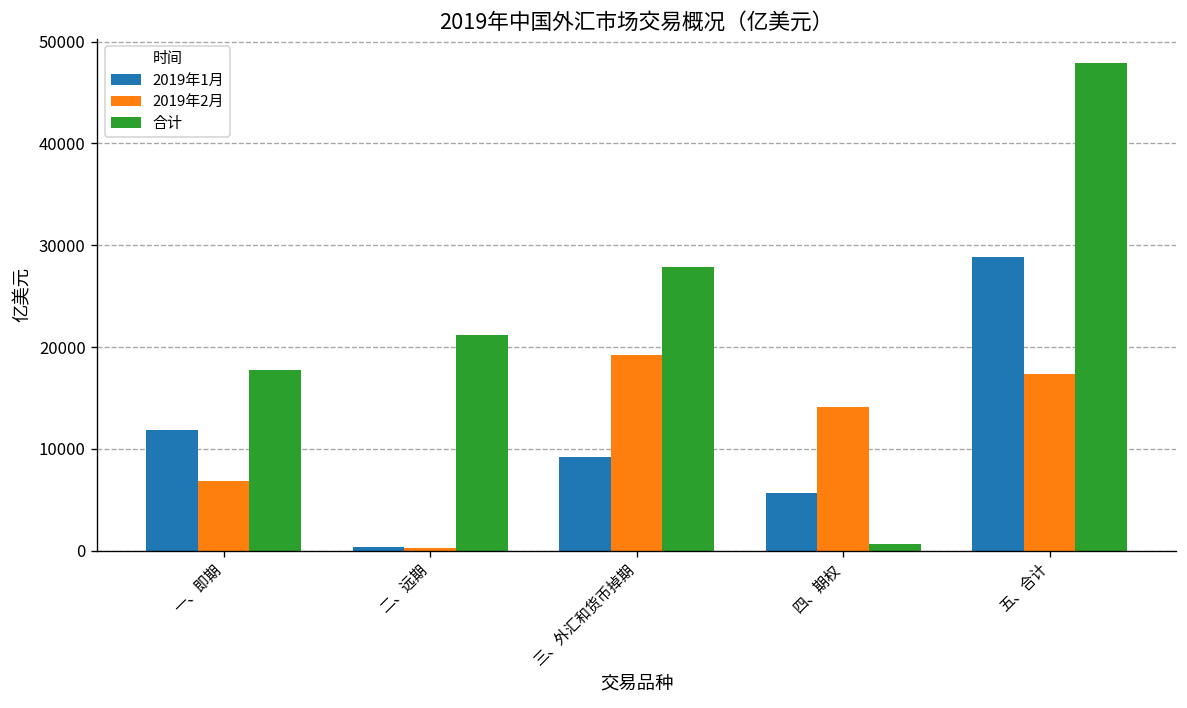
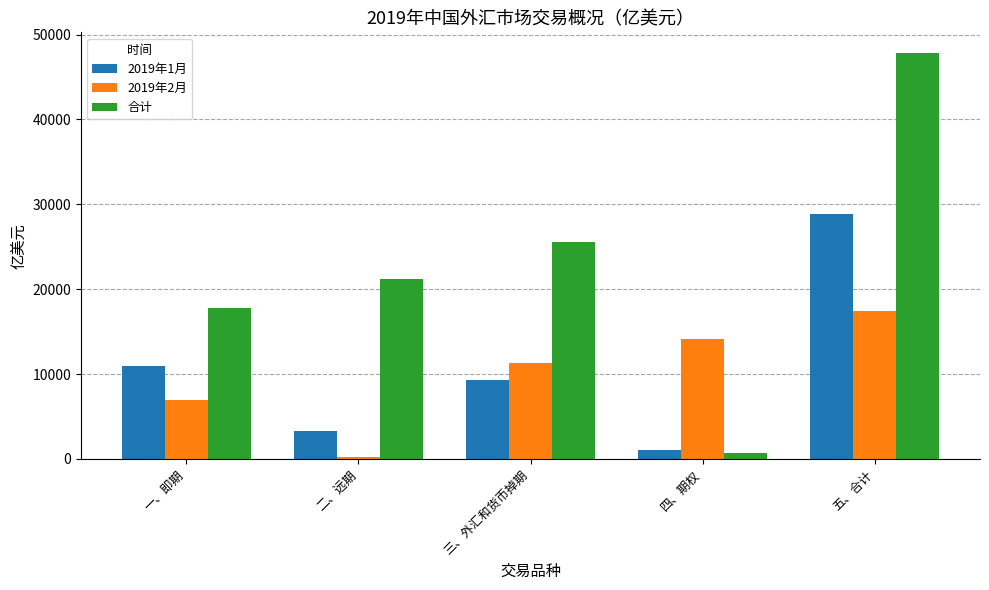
2019年1月, 一、即期: 12000 -> 11000
2019年1月, 二、远期: 0 -> 3000
2019年2月, 三、外汇和货币掉期: 19000 -> 11000
合计, 三、外汇和货币掉期: 28000 -> 26000
2019年1月, 四、期权: 6000 -> 1000
